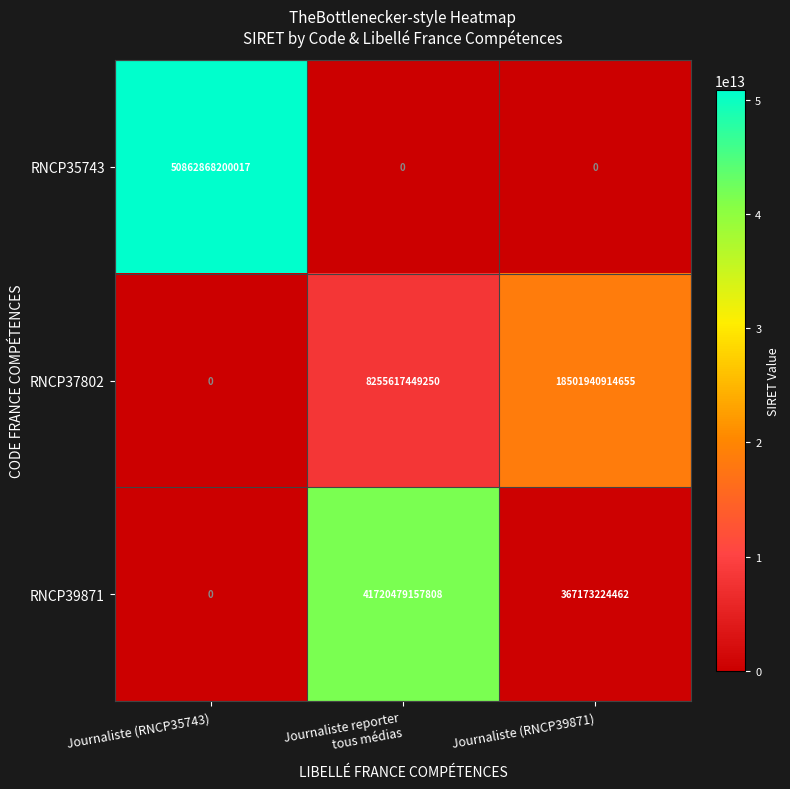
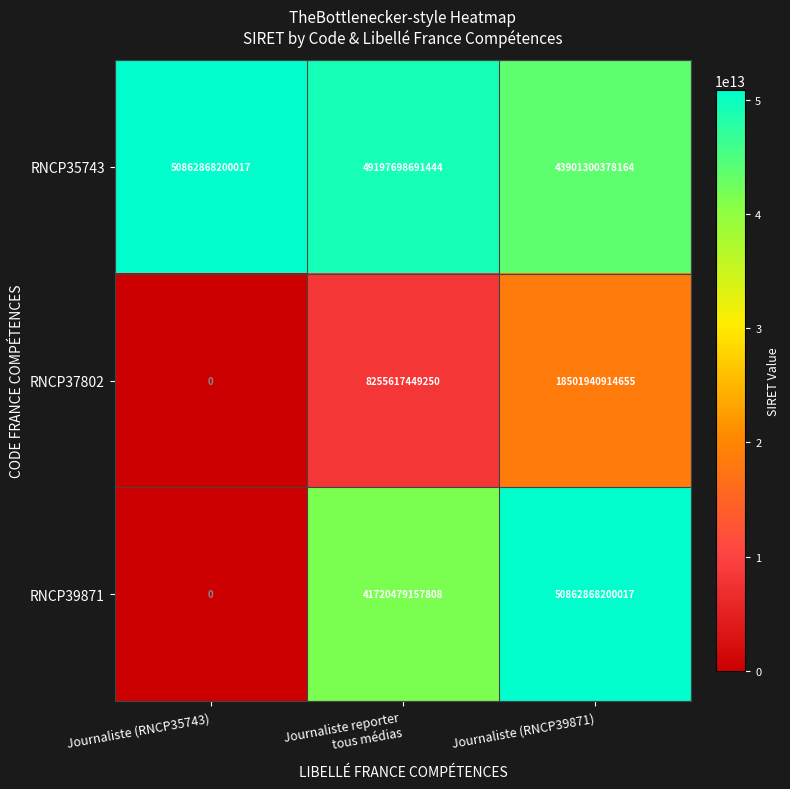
RNCP35743, Journaliste reporter tous médias: 0 -> 49197698691444
RNCP35743, Journaliste (RNCP39871): 0 -> 43901300378164
RNCP39871, Journaliste (RNCP39871): 367173224462 -> 50862868200017
